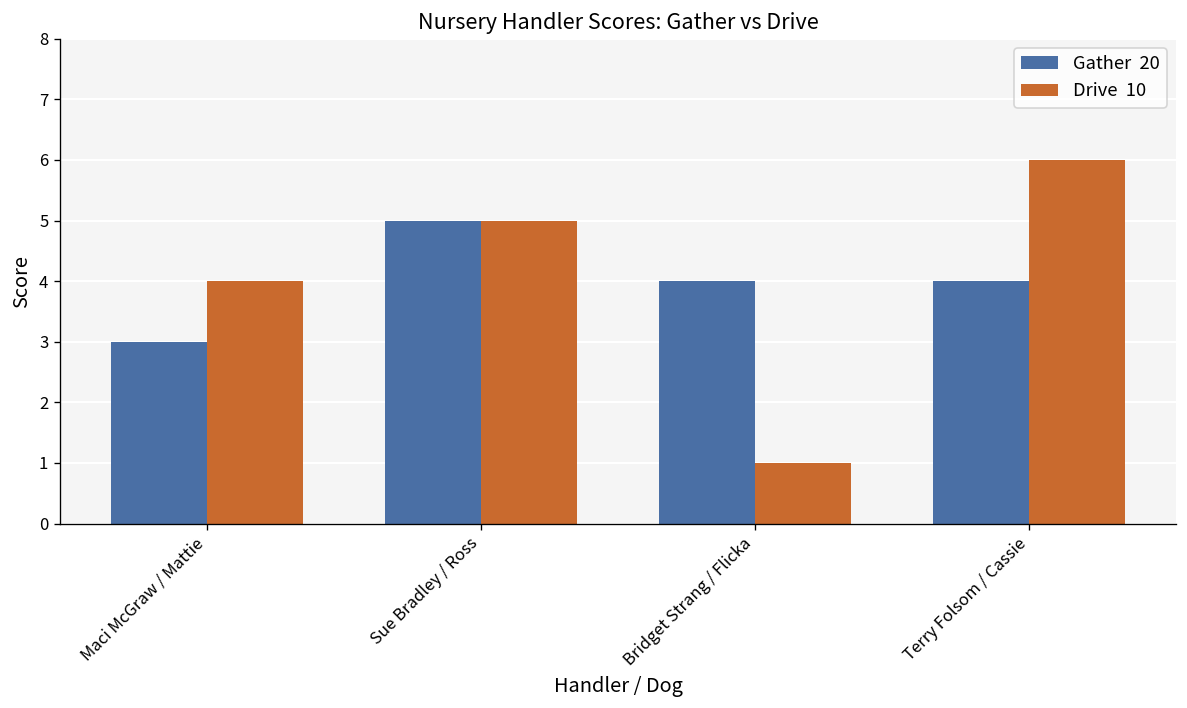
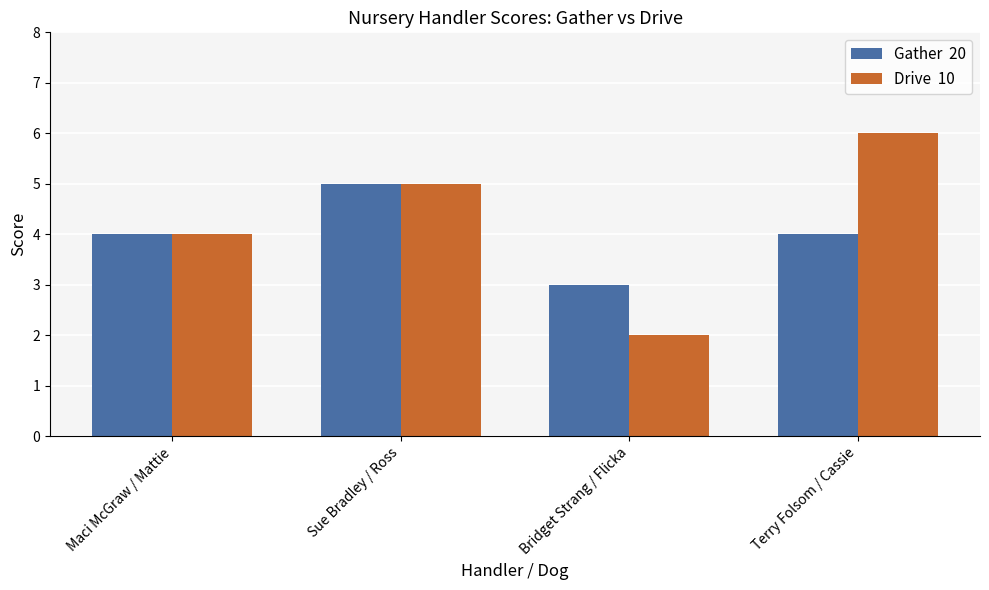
Gather 20, Maci McGraw / Mattie: 3 -> 4
Gather 20, Bridget Strang / Flicka: 4 -> 3
Drive 10, Bridget Strang / Flicka: 1 -> 2
